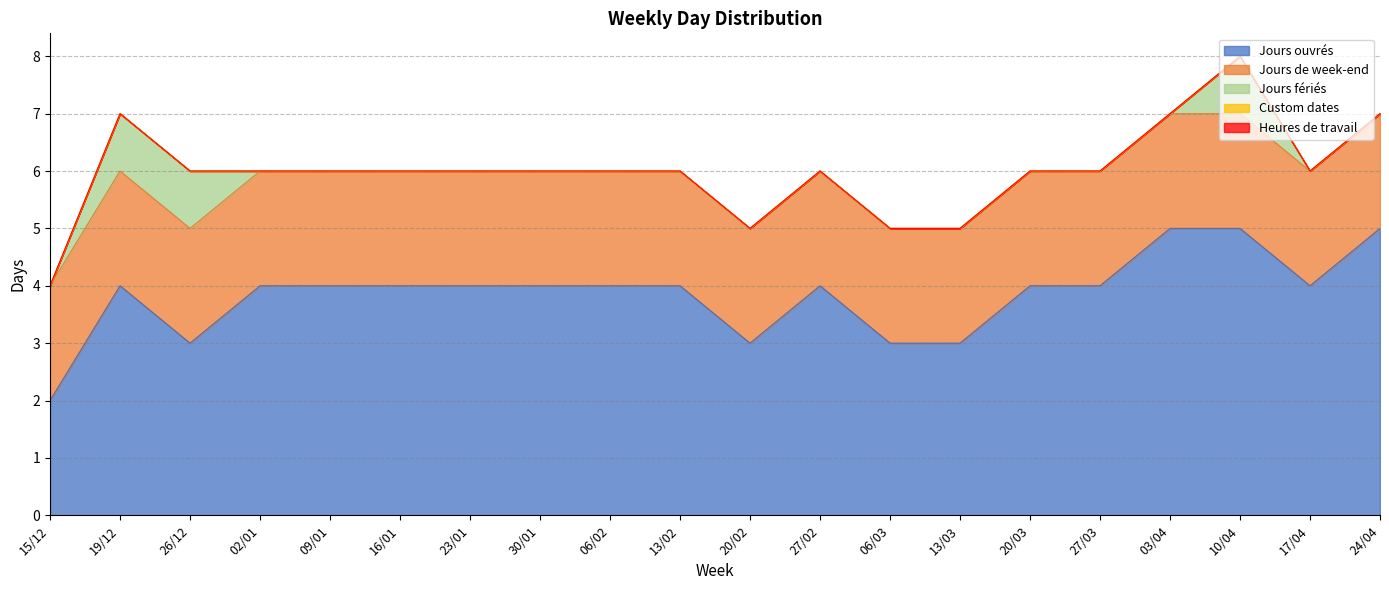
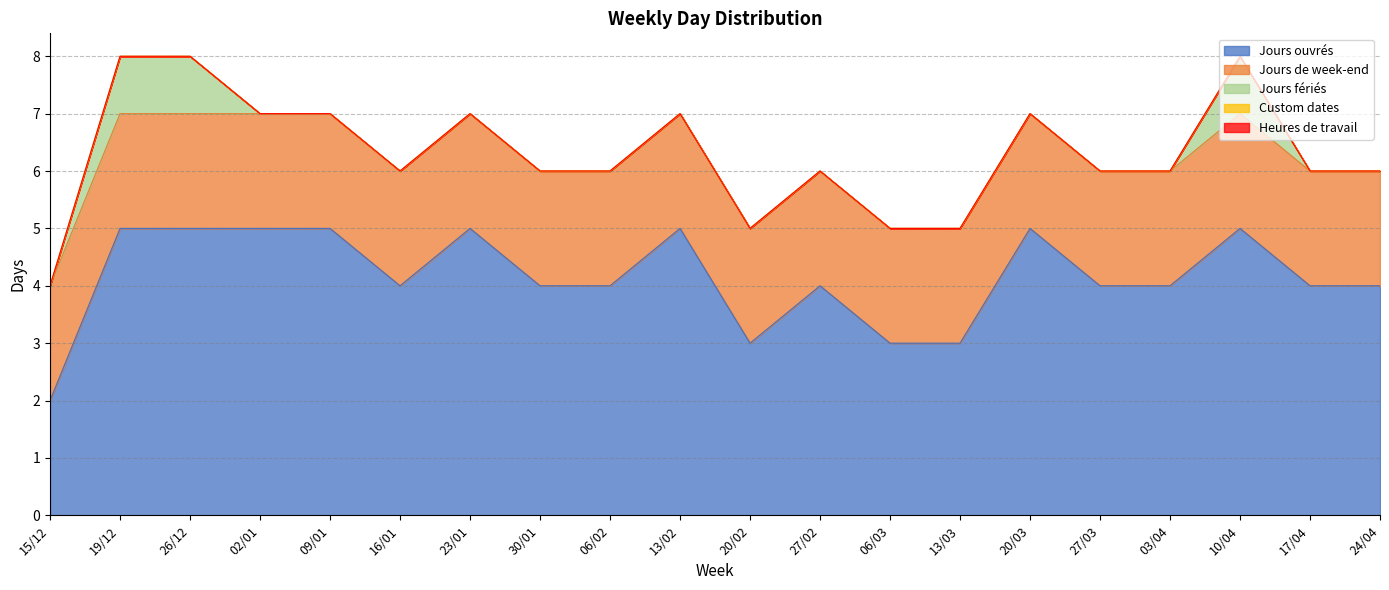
Jours ouvrés, 19/12: 4 -> 5
Jours ouvrés, 26/12: 3 -> 5
Jours ouvrés, 02/01: 4 -> 5
Jours ouvrés, 09/01: 4 -> 5
Jours ouvrés, 23/01: 4 -> 5
Jours ouvrés, 13/02: 4 -> 5
Jours ouvrés, 20/03: 4 -> 5
Jours ouvrés, 03/04: 5 -> 4
Jours ouvrés, 24/04: 5 -> 4
